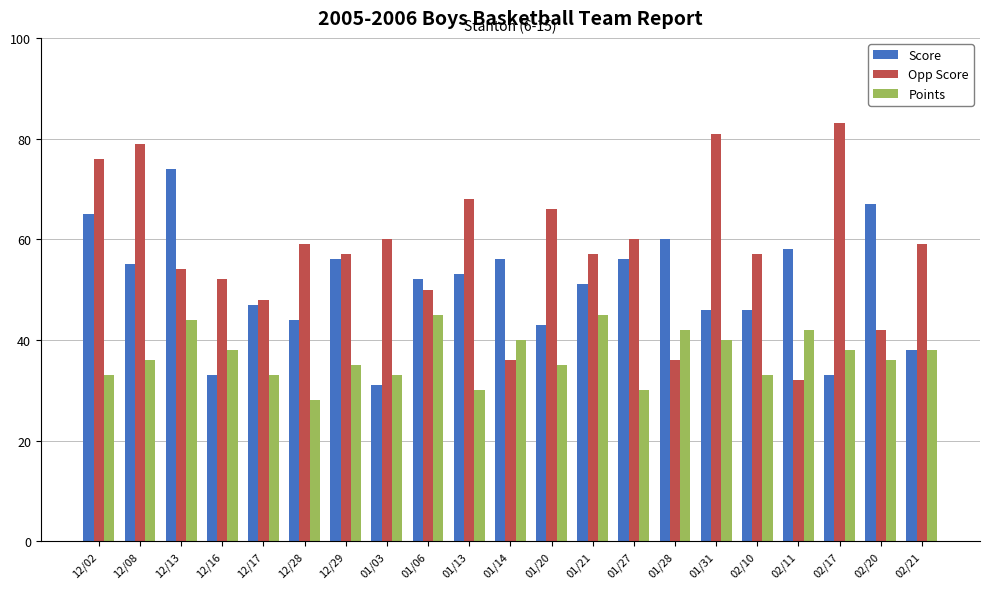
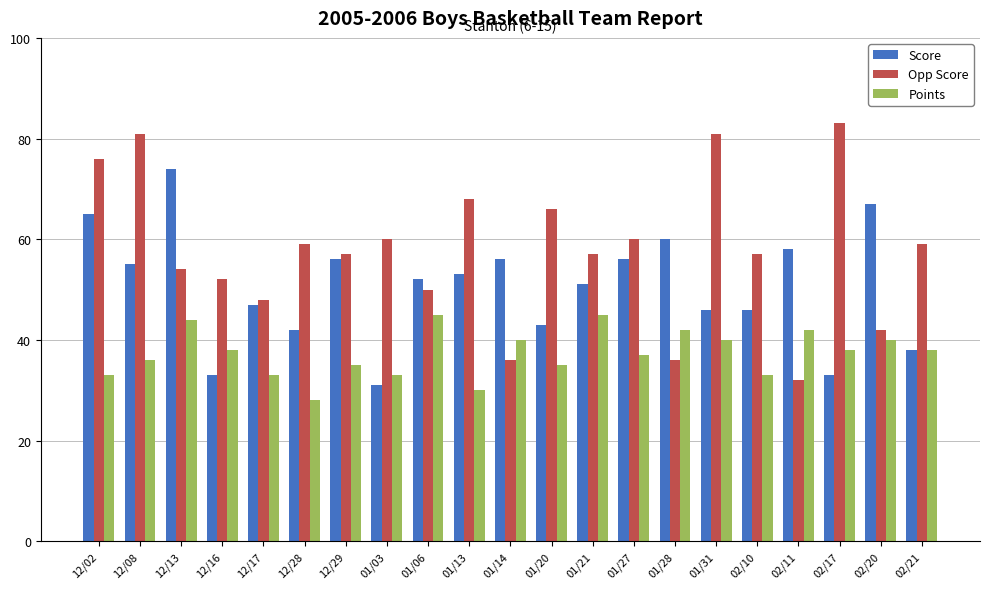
Opp Score, 12/08: 79 -> 81
Score, 12/28: 44 -> 42
Points, 01/27: 30 -> 37
Points, 02/20: 36 -> 40
